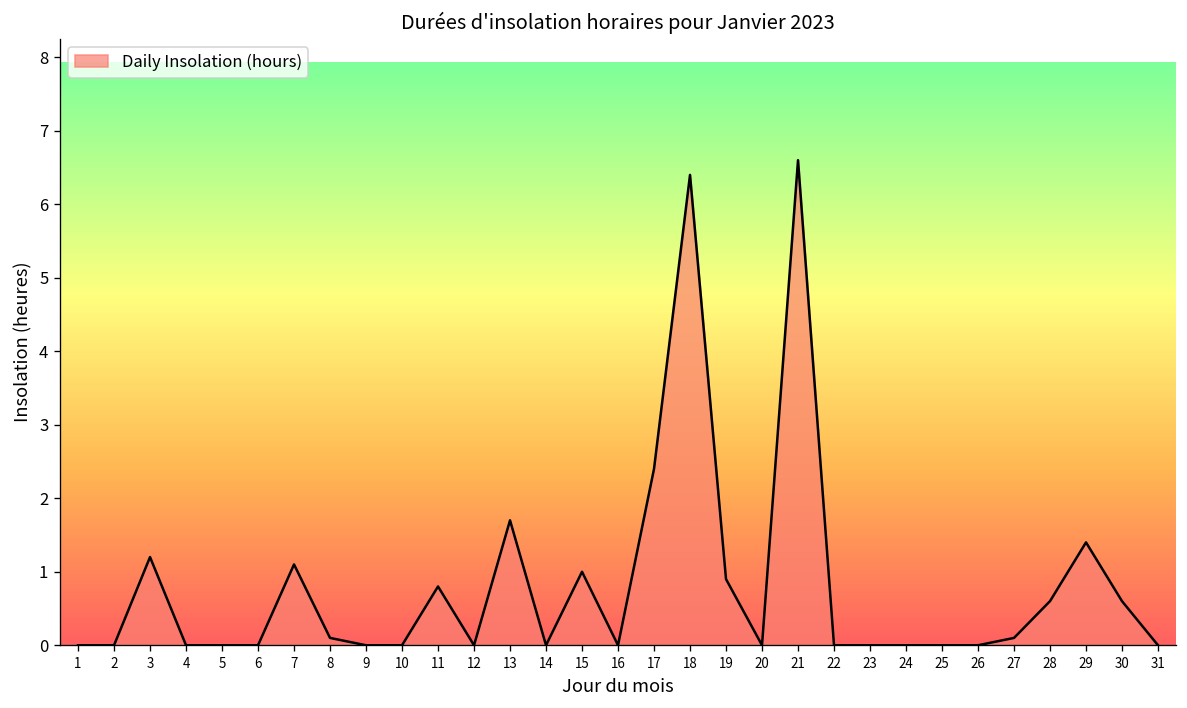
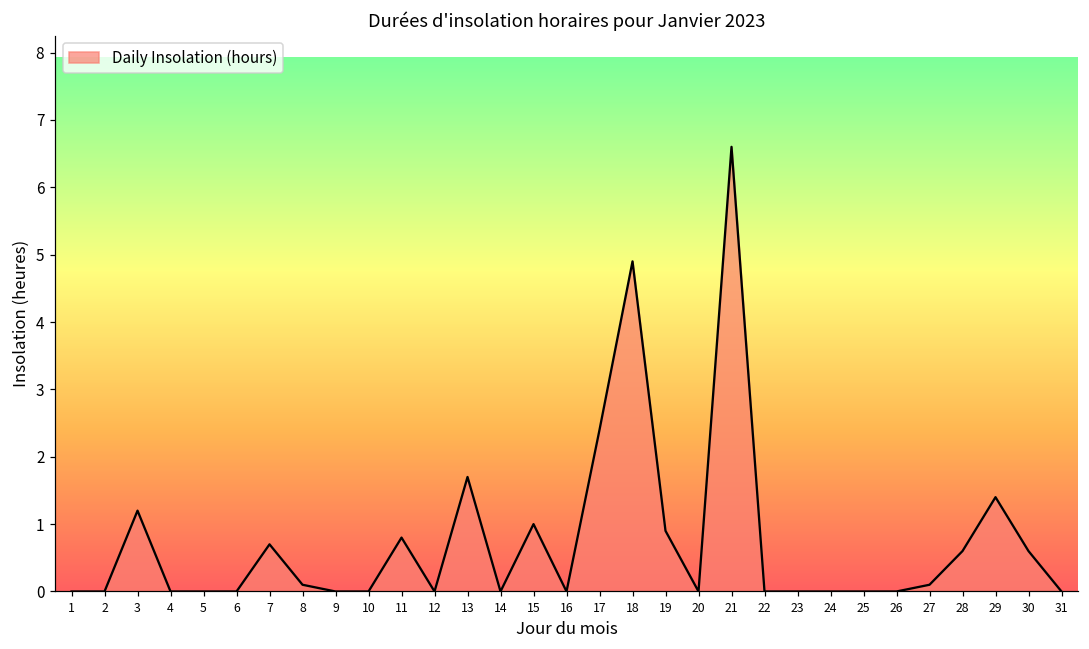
7: 1.1 -> 0.7
18: 6.4 -> 4.9
